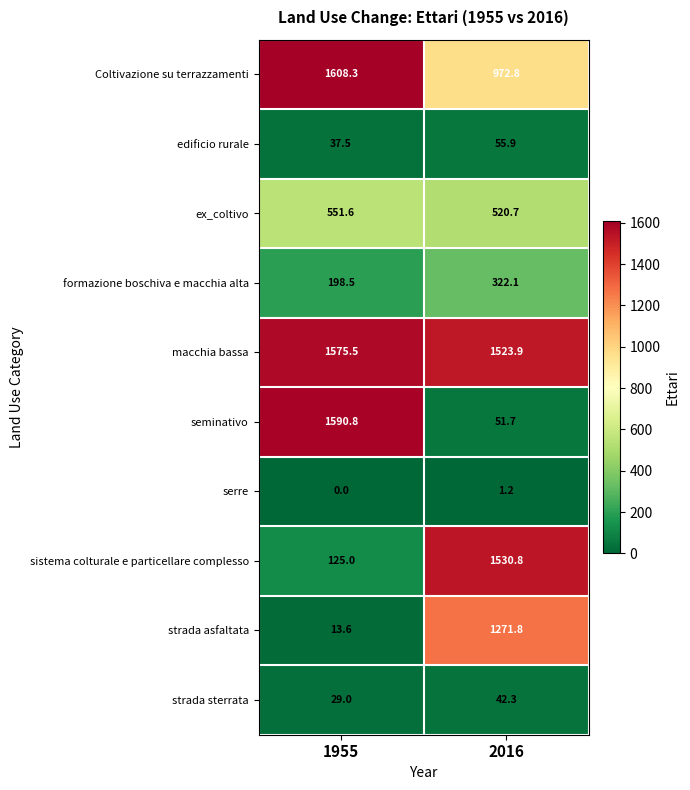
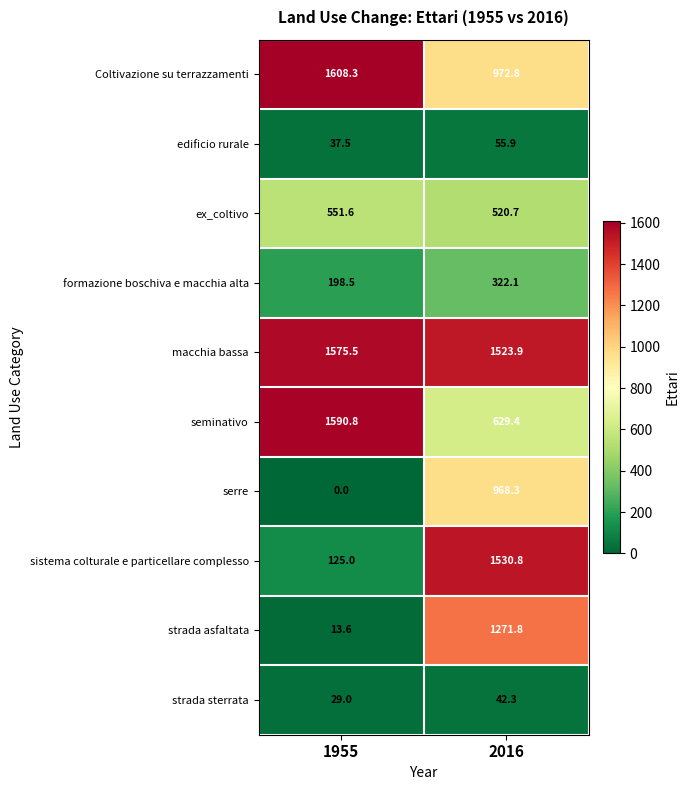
seminativo, 2016: 51.7 -> 629.4
serre, 2016: 1.2 -> 968.3
